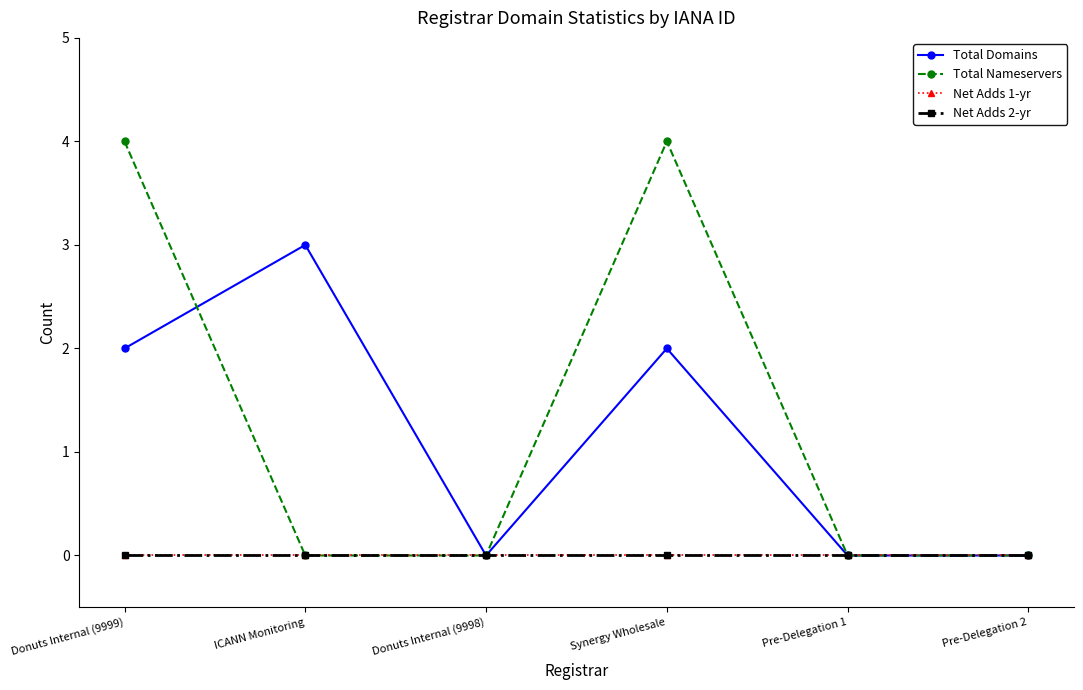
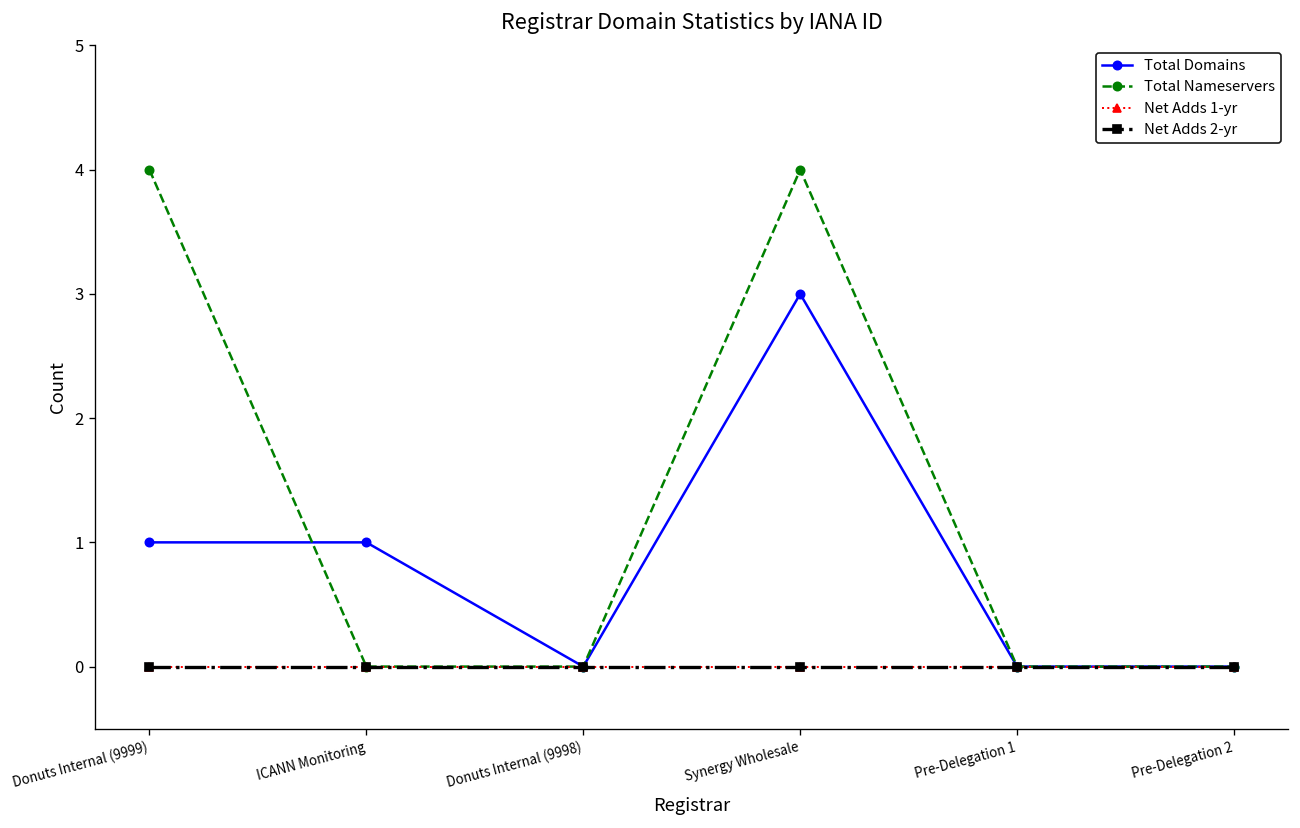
Total Domains, Donuts Internal (9999): 2 -> 1
Total Domains, ICANN Monitoring: 3 -> 1
Total Domains, Synergy Wholesale: 2 -> 3
